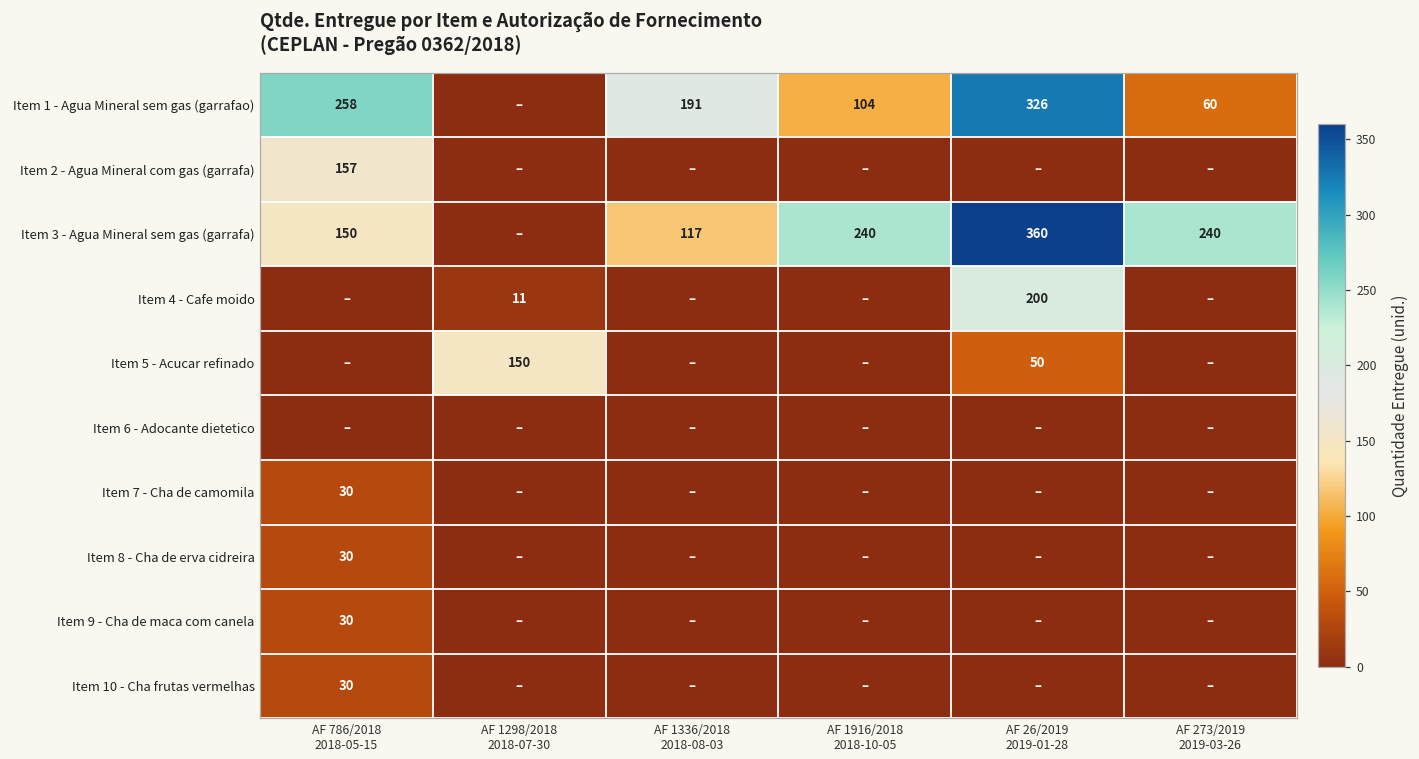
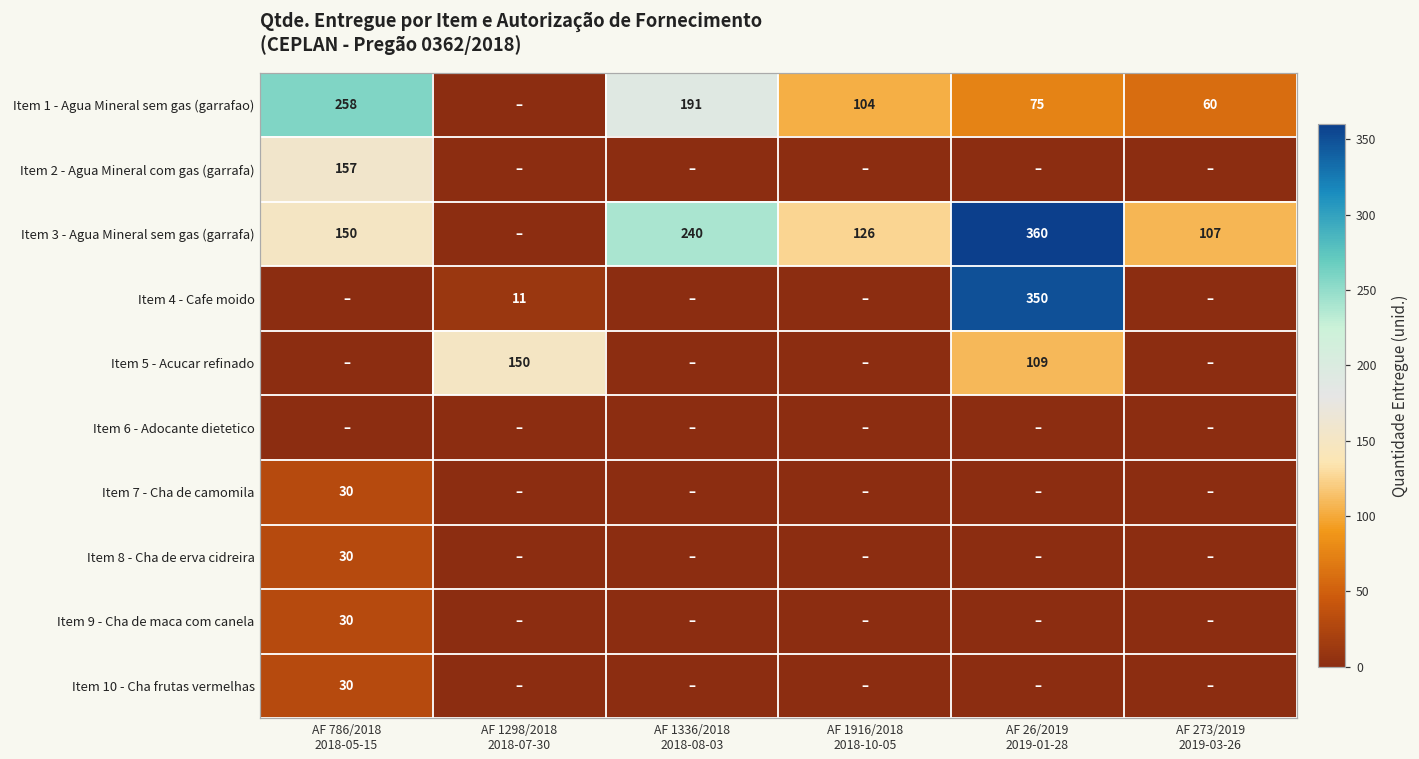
Item 1 - Agua Mineral sem gas (garrafao), AF 26/2019 2019-01-28: 326 -> 75
Item 3 - Agua Mineral sem gas (garrafa), AF 1336/2018 2018-08-03: 117 -> 240
Item 3 - Agua Mineral sem gas (garrafa), AF 1916/2018 2018-10-05: 240 -> 126
Item 3 - Agua Mineral sem gas (garrafa), AF 273/2019 2019-03-26: 240 -> 107
Item 4 - Cafe moido, AF 26/2019 2019-01-28: 200 -> 350
Item 5 - Acucar refinado, AF 26/2019 2019-01-28: 50 -> 109
